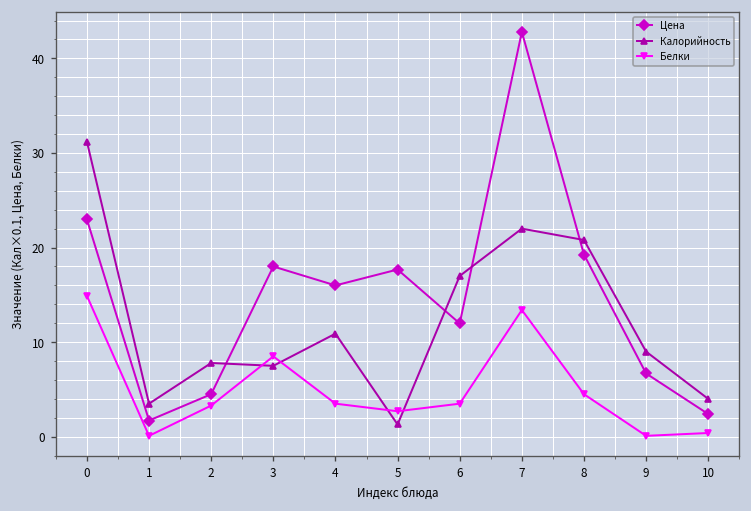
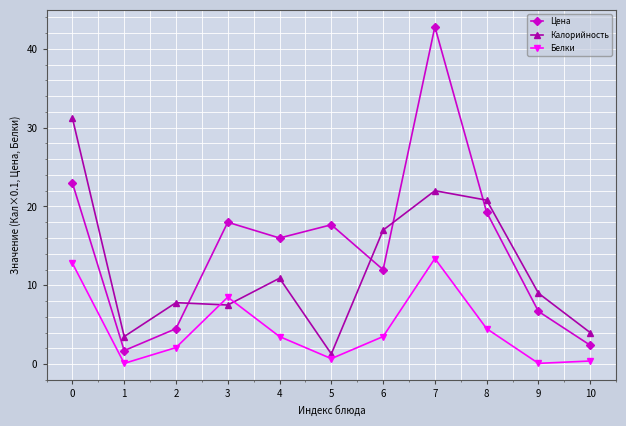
Белки, 0: 15 -> 13
Белки, 2: 3 -> 2
Белки, 5: 3 -> 1
